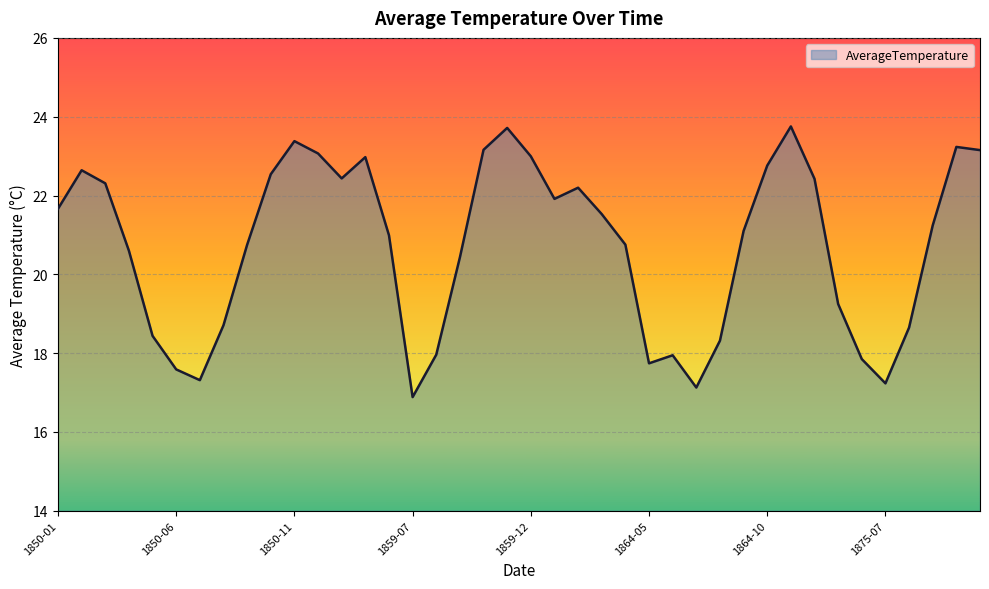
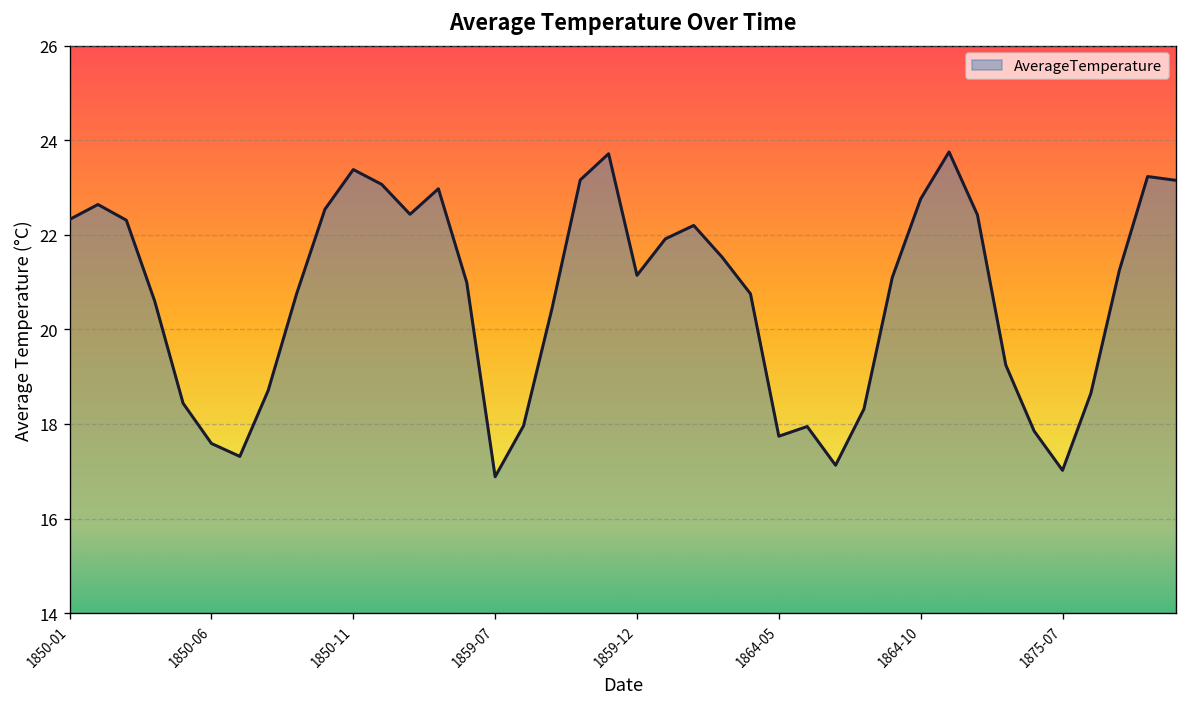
1850-01: 21.7 -> 22.3
1859-12: 23.0 -> 21.1
1875-07: 17.2 -> 17.0
